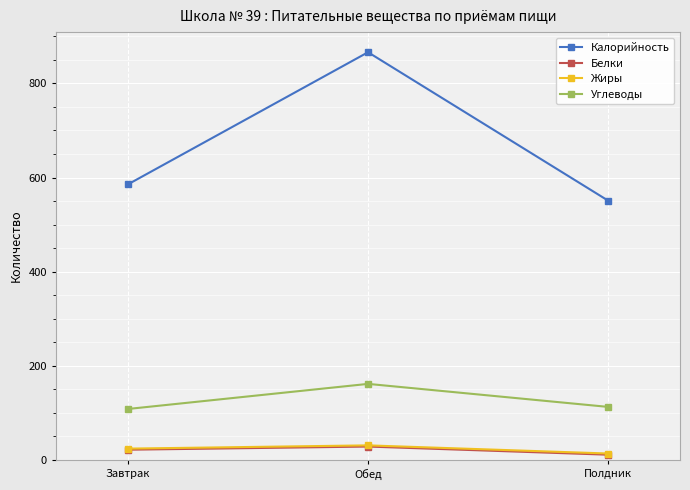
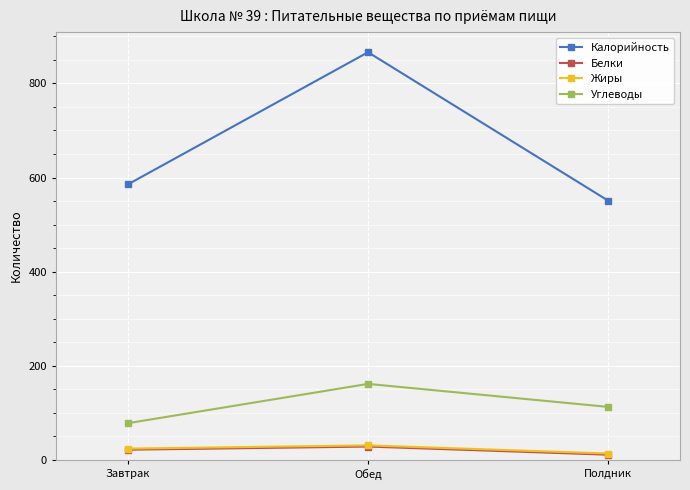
Углеводы, Завтрак: 110 -> 80
